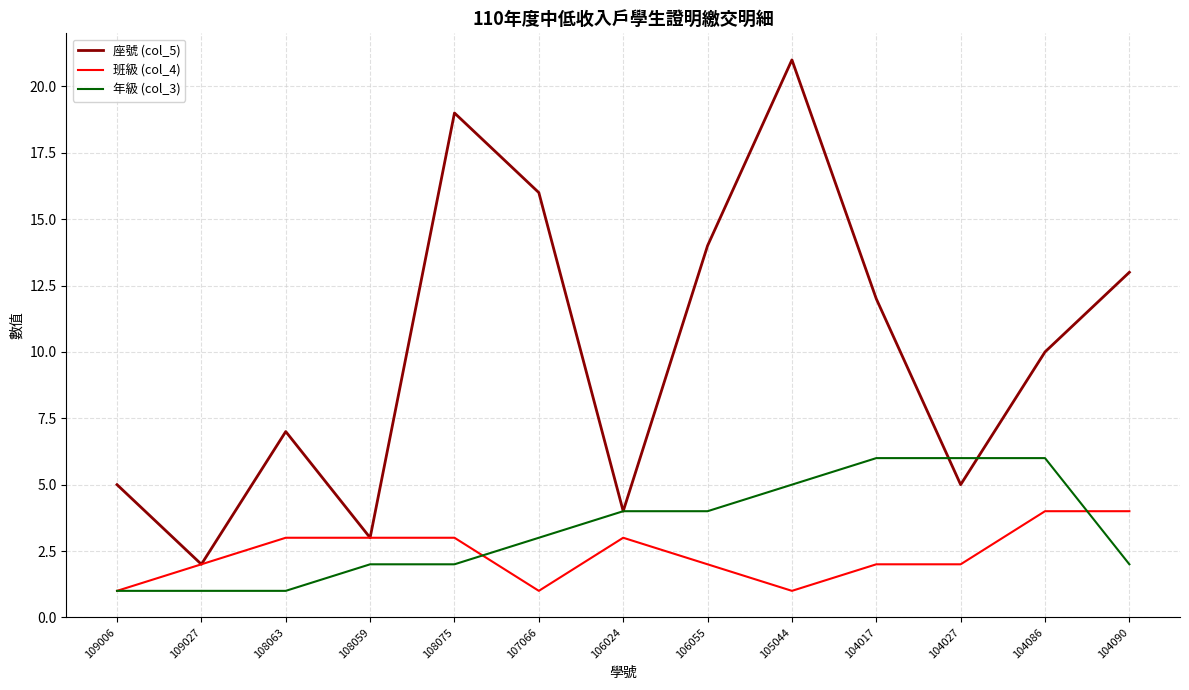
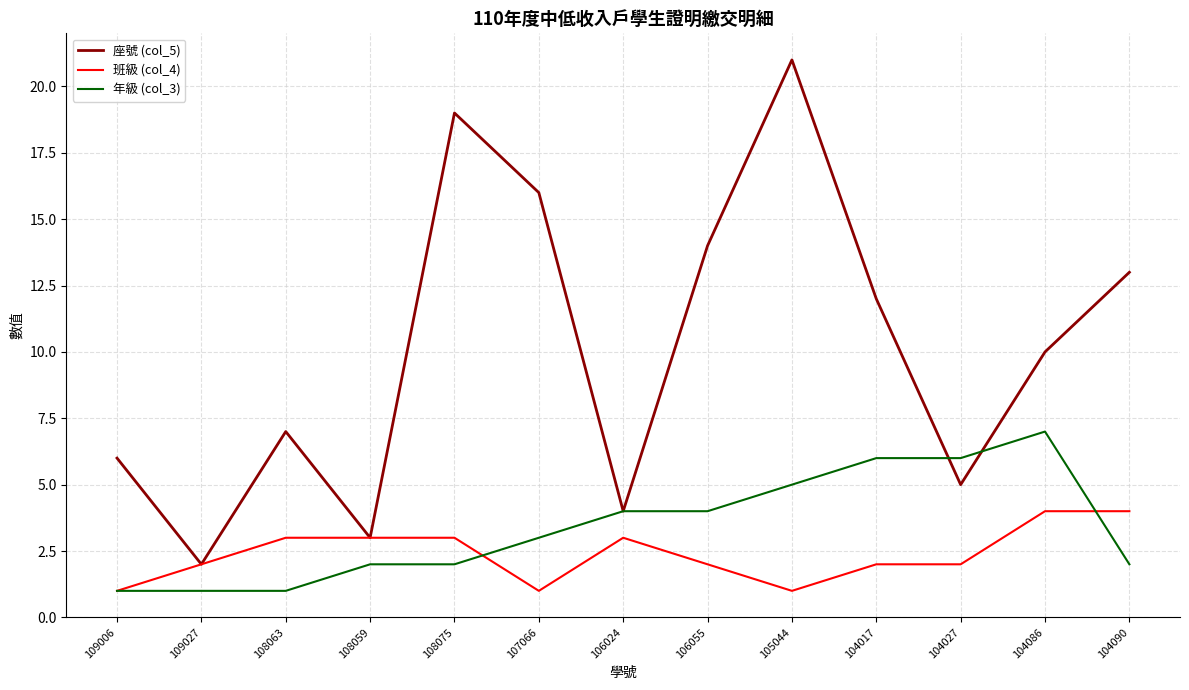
座號 (col_5), 109006: 5 -> 6
年級 (col_3), 104086: 6 -> 7
